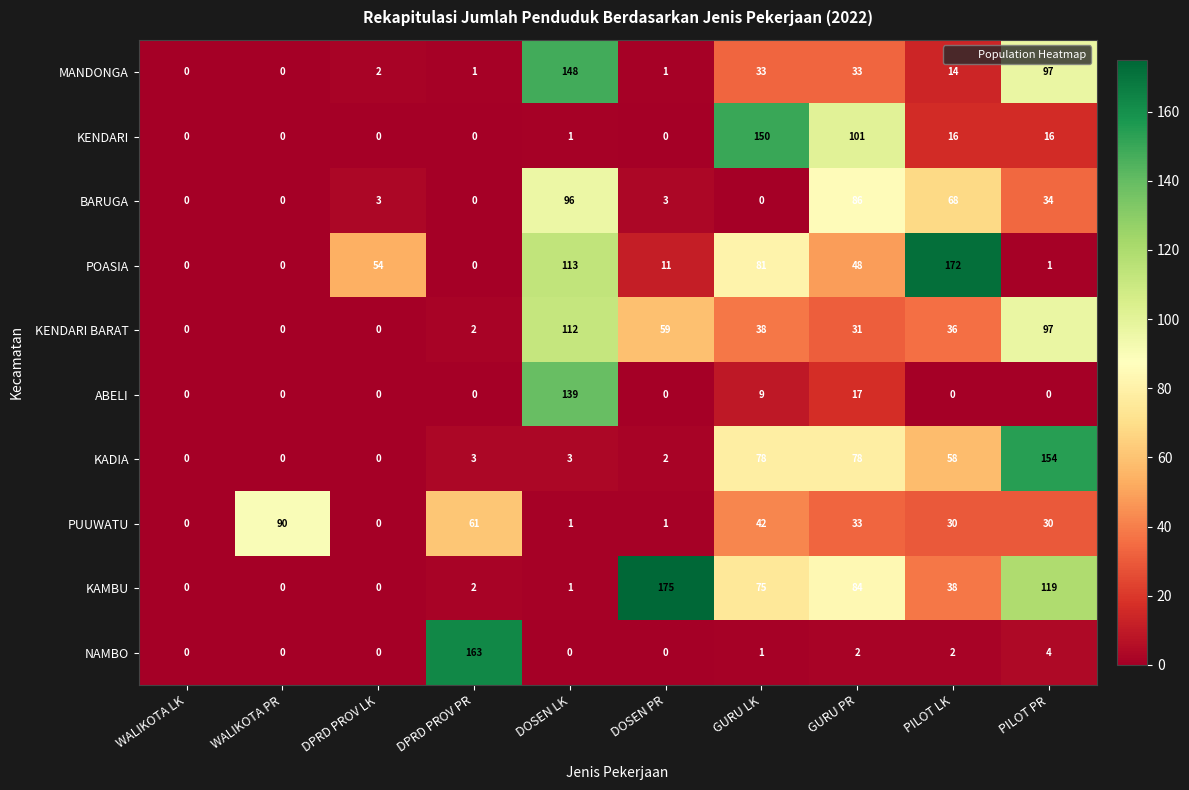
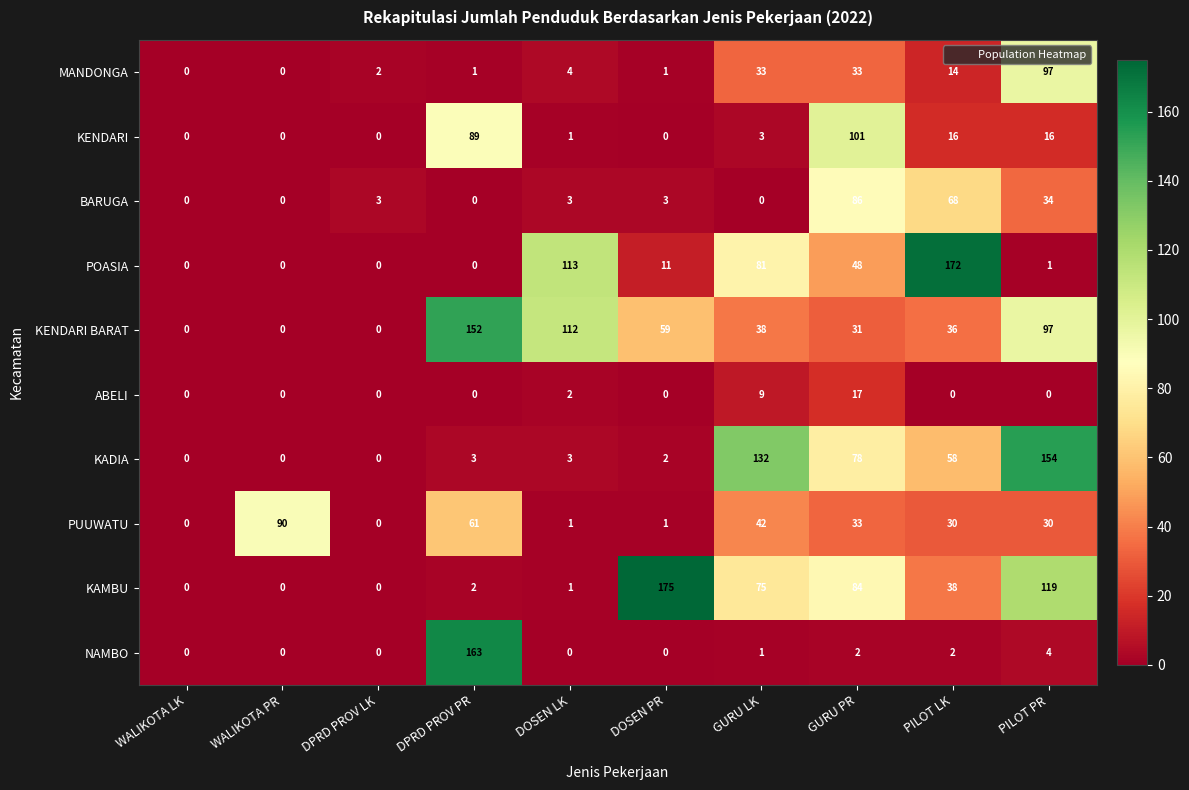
MANDONGA, DOSEN LK: 148 -> 4
KENDARI, DPRD PROV PR: 0 -> 89
KENDARI, GURU LK: 150 -> 3
BARUGA, DOSEN LK: 96 -> 3
POASIA, DPRD PROV LK: 54 -> 0
KENDARI BARAT, DPRD PROV PR: 2 -> 152
ABELI, DOSEN LK: 139 -> 2
KADIA, GURU LK: 78 -> 132
